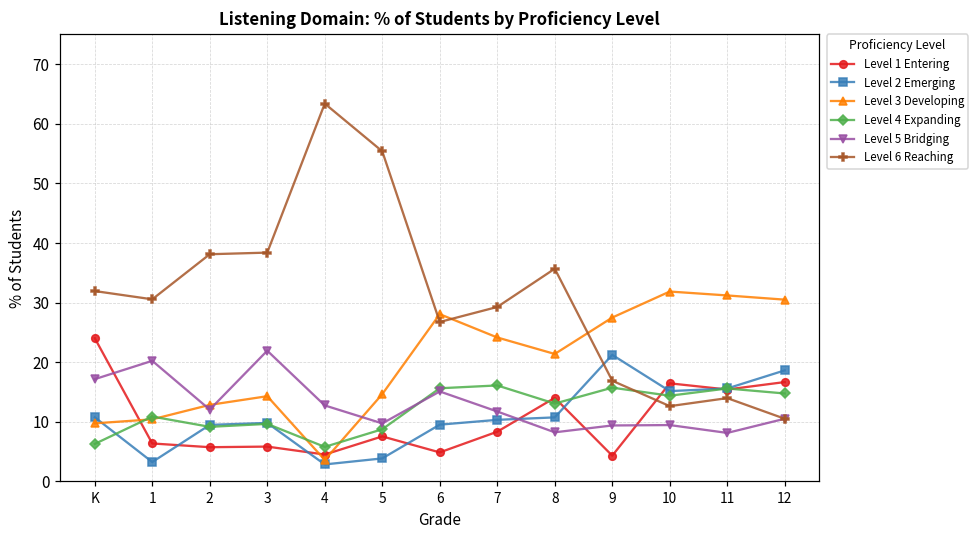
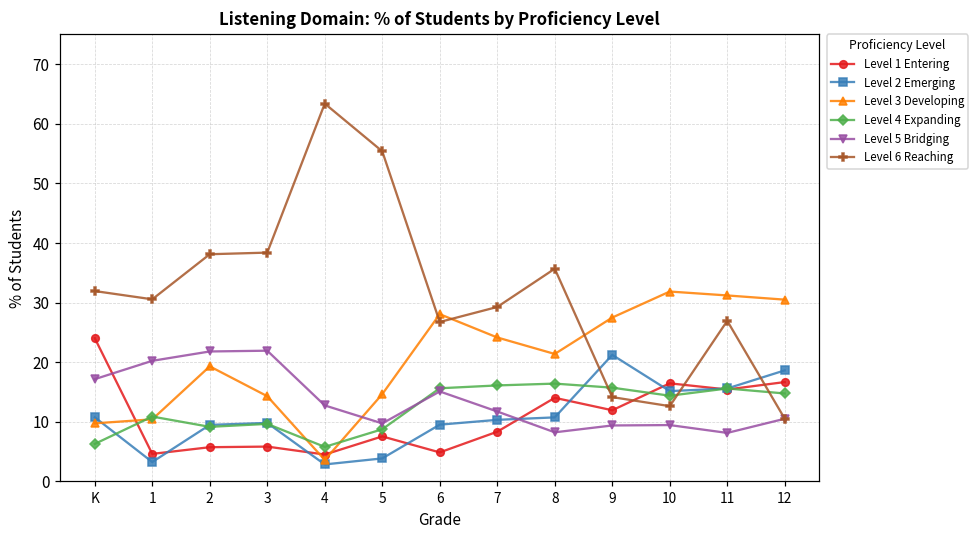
Level 1 Entering, 1: 6 -> 5
Level 3 Developing, 2: 13 -> 19
Level 5 Bridging, 2: 12 -> 22
Level 4 Expanding, 8: 13 -> 16
Level 1 Entering, 9: 4 -> 12
Level 6 Reaching, 9: 17 -> 14
Level 6 Reaching, 11: 14 -> 27
